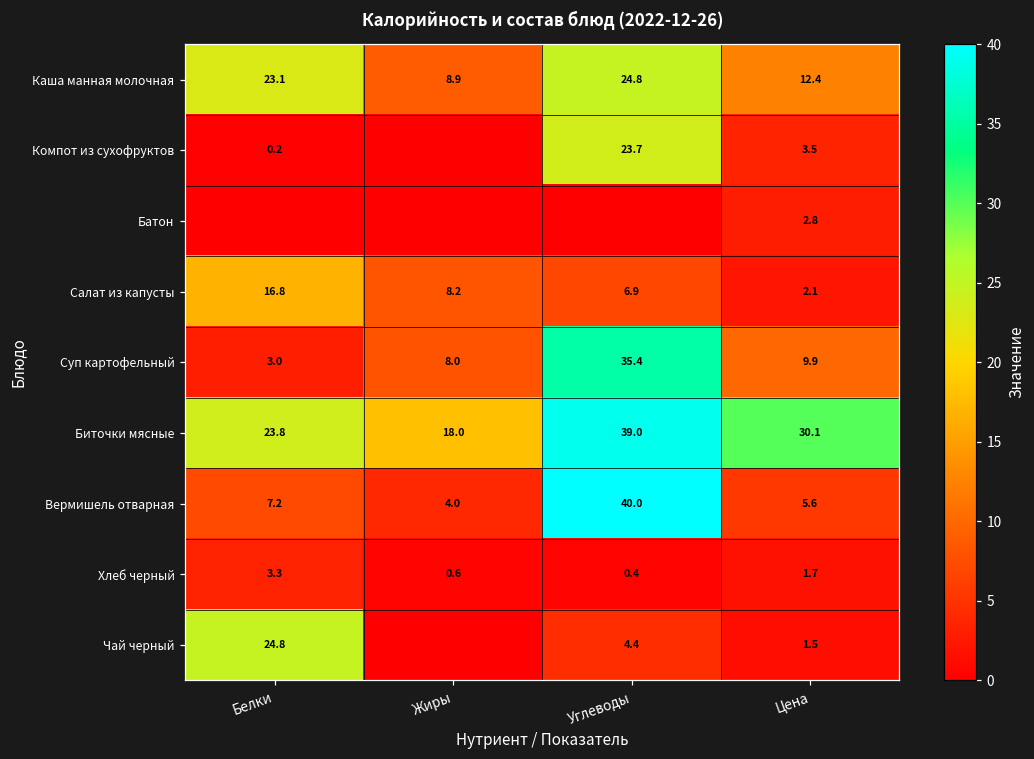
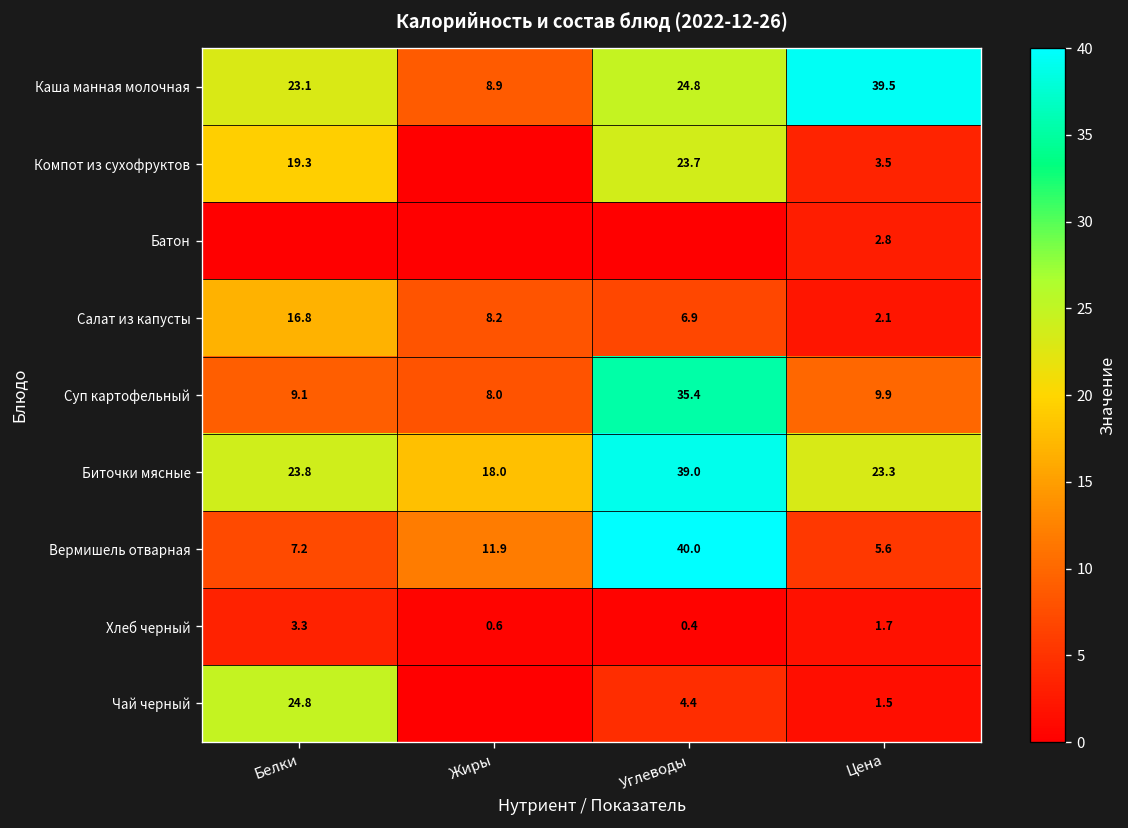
Каша манная молочная, Цена: 12.4 -> 39.5
Компот из сухофруктов, Белки: 0.2 -> 19.3
Суп картофельный, Белки: 3.0 -> 9.1
Биточки мясные, Цена: 30.1 -> 23.3
Вермишель отварная, Жиры: 4.0 -> 11.9
